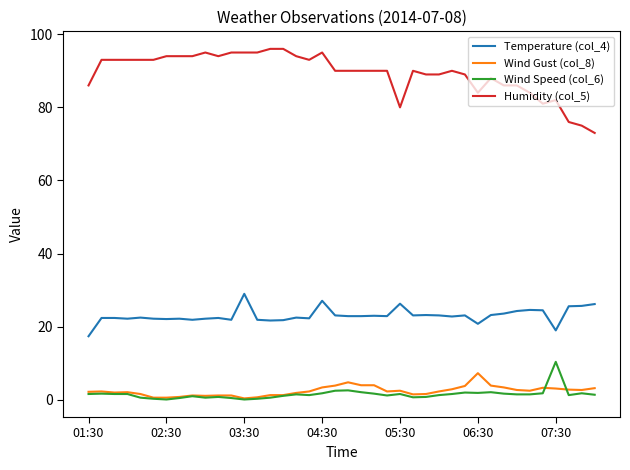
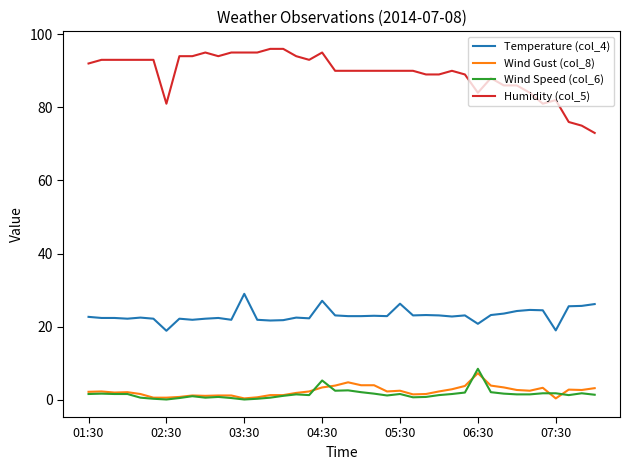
Temperature (col_4), 01:30: 17 -> 23
Humidity (col_5), 01:30: 86 -> 92
Temperature (col_4), 02:30: 22 -> 19
Humidity (col_5), 02:30: 94 -> 81
Wind Speed (col_6), 04:30: 2 -> 5
Humidity (col_5), 05:30: 80 -> 90
Wind Speed (col_6), 06:30: 2 -> 9
Wind Gust (col_8), 07:30: 3 -> 0
Wind Speed (col_6), 07:30: 10 -> 2
